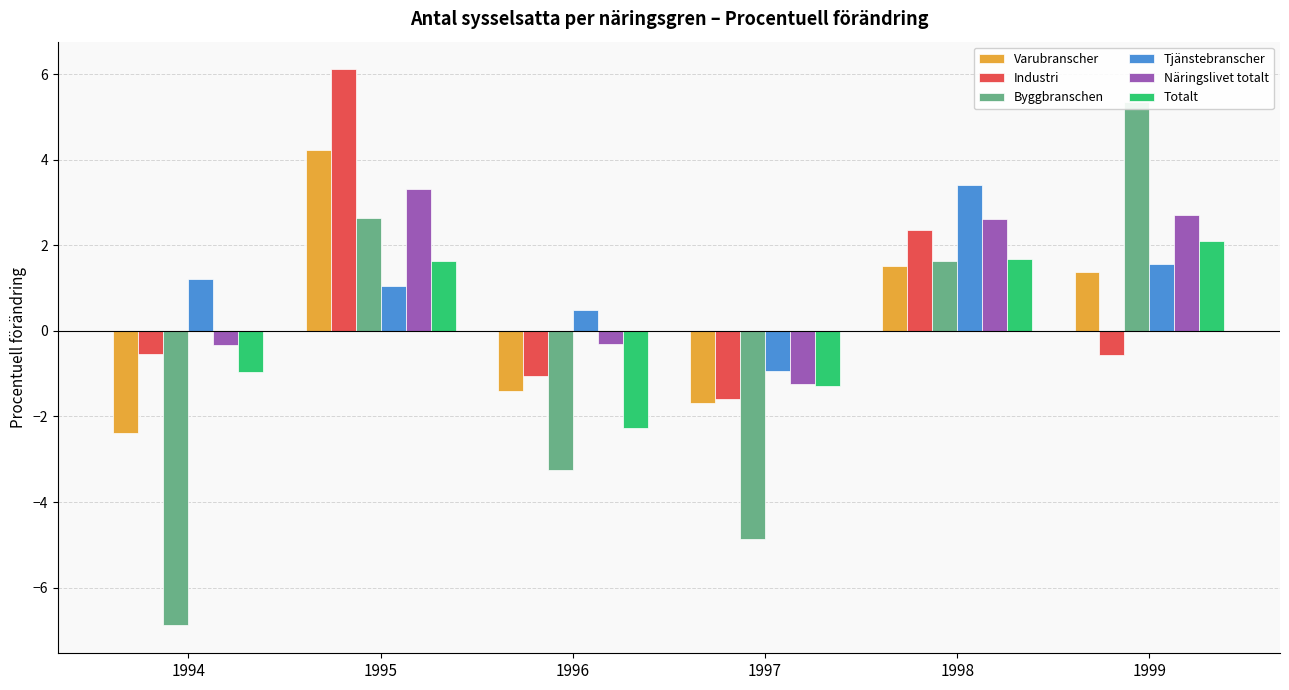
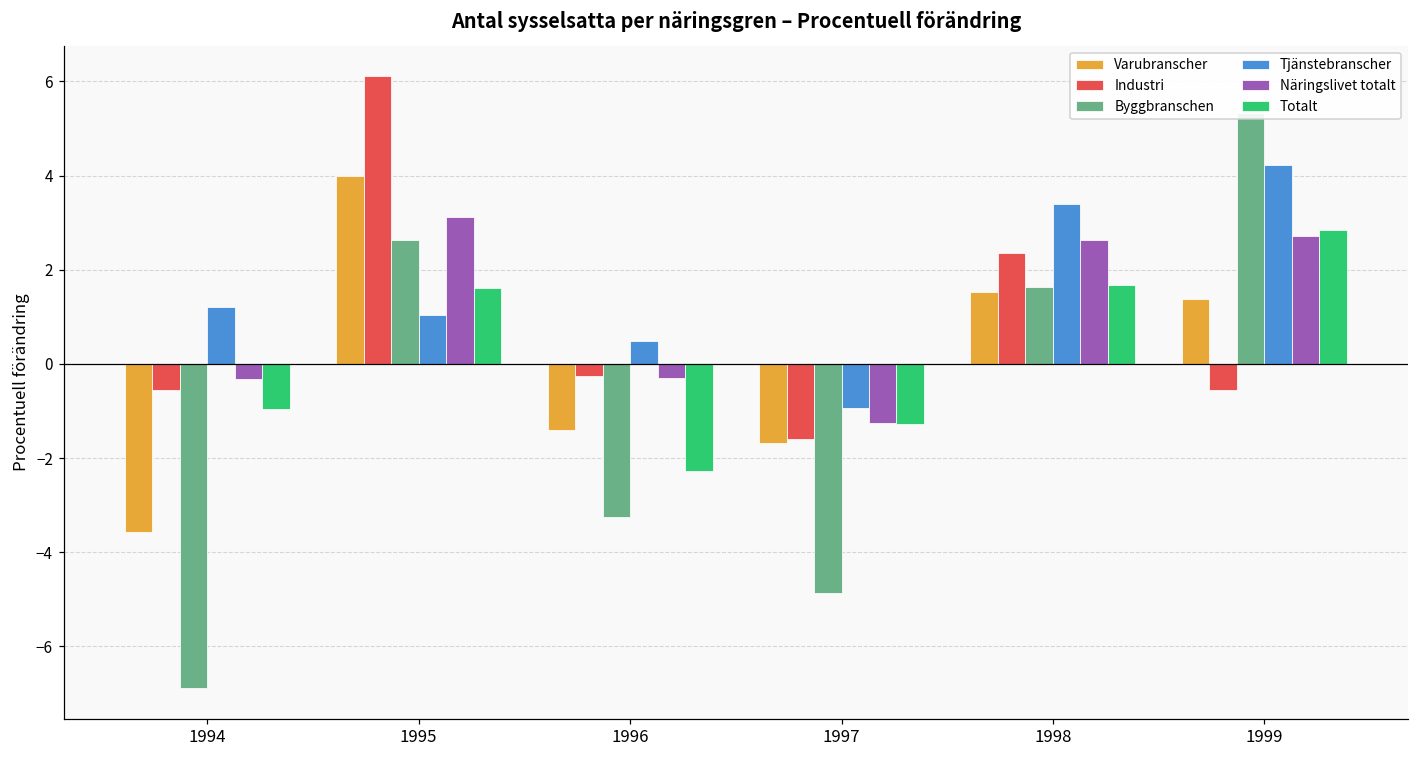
Varubranscher, 1994: -2.4 -> -3.6
Varubranscher, 1995: 4.2 -> 4.0
Näringslivet totalt, 1995: 3.3 -> 3.1
Industri, 1996: -1.1 -> -0.3
Tjänstebranscher, 1999: 1.6 -> 4.2
Totalt, 1999: 2.1 -> 2.8
